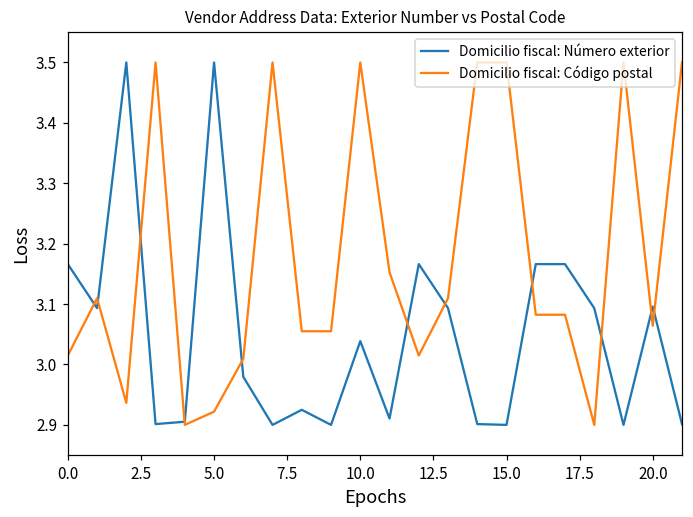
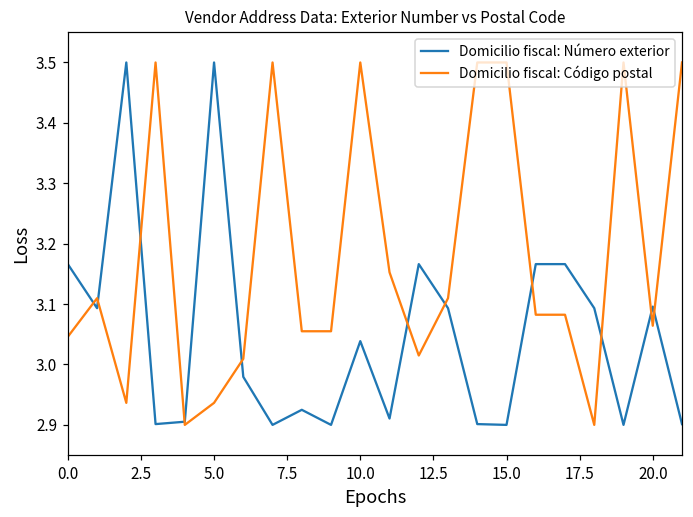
Domicilio fiscal: Código postal, 0.0: 3.01 -> 3.05
Domicilio fiscal: Código postal, 5.0: 2.92 -> 2.94
